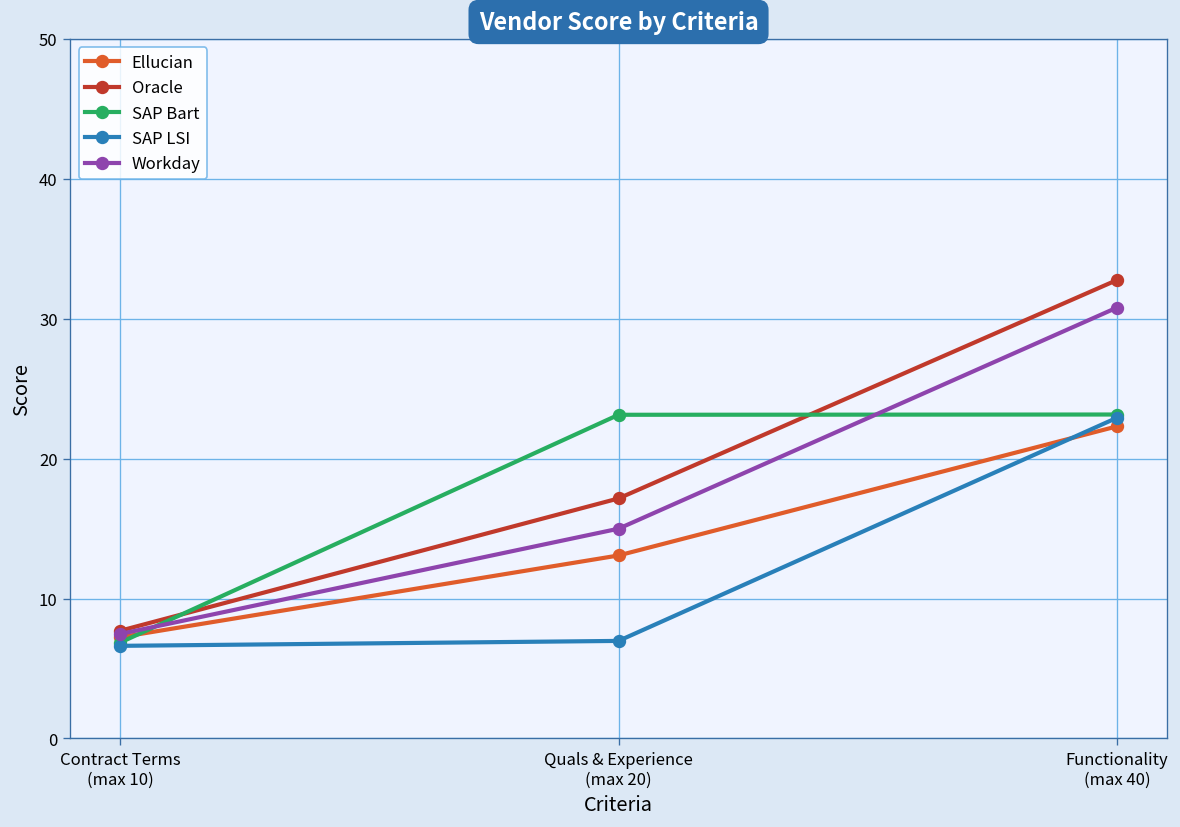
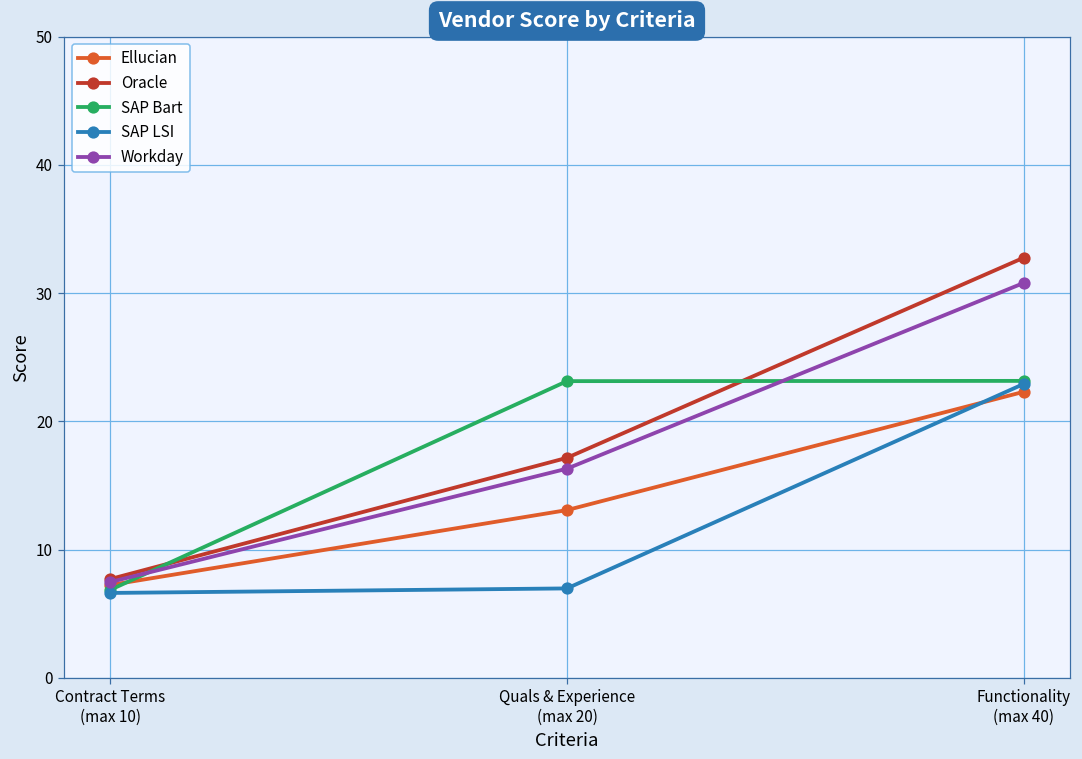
Workday, Quals & Experience (max 20): 15.0 -> 16.3
